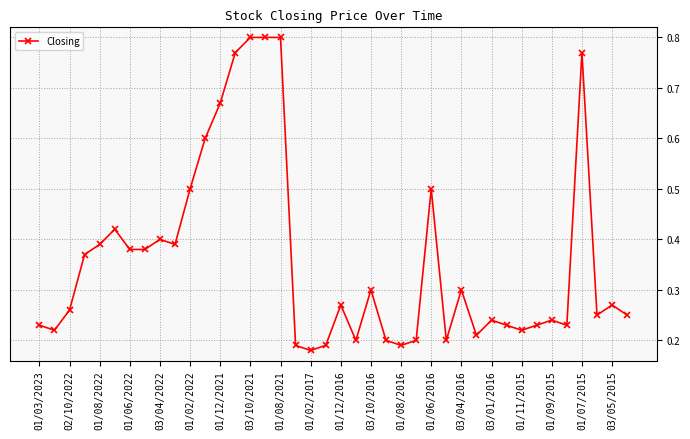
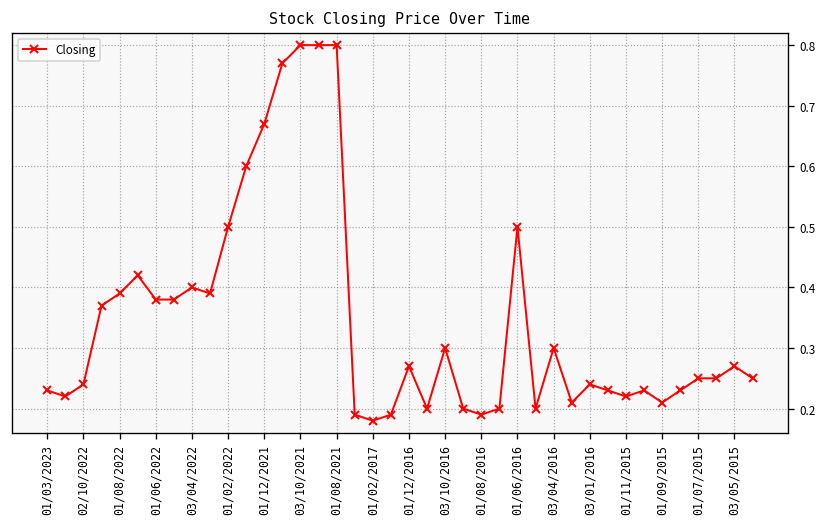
02/10/2022: 0.26 -> 0.24
01/09/2015: 0.24 -> 0.21
01/07/2015: 0.77 -> 0.25
